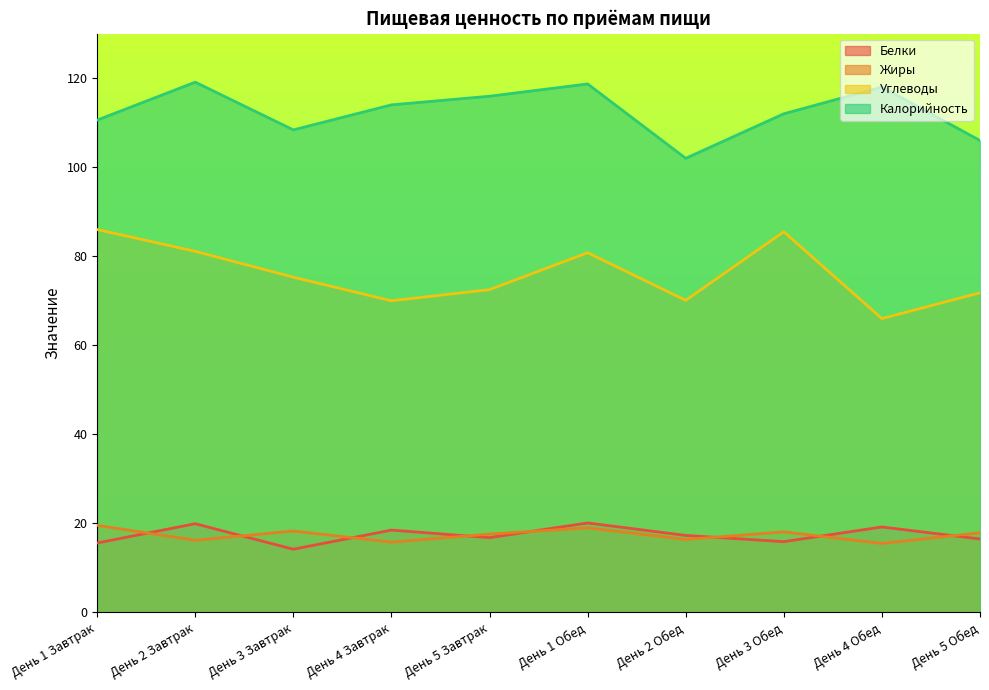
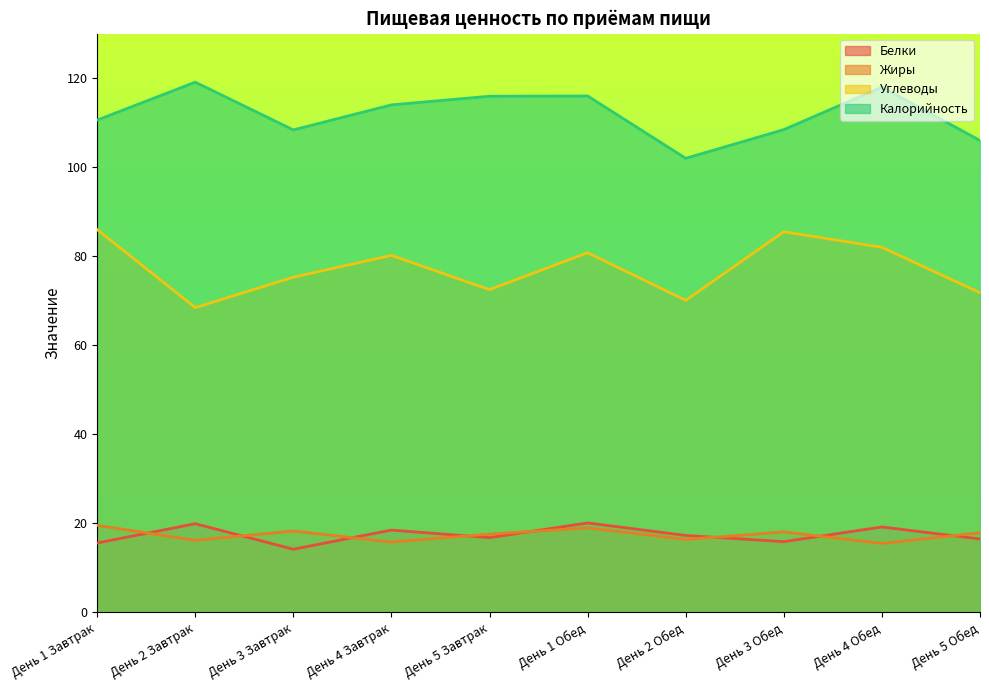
Углеводы, День 2 Завтрак: 81 -> 68
Углеводы, День 4 Завтрак: 70 -> 80
Калорийность, День 1 Обед: 119 -> 116
Калорийность, День 3 Обед: 112 -> 108
Углеводы, День 4 Обед: 66 -> 82
